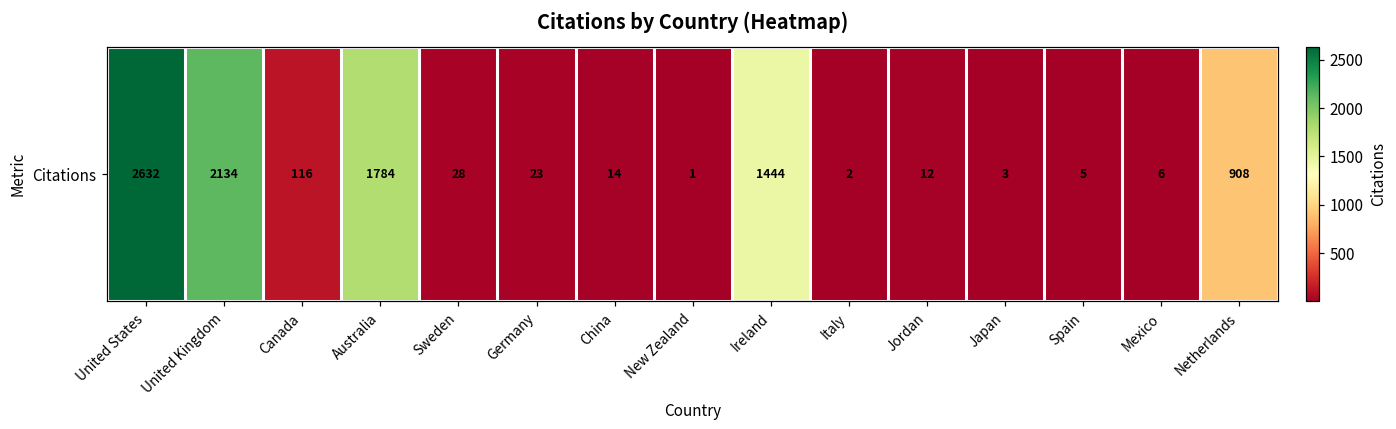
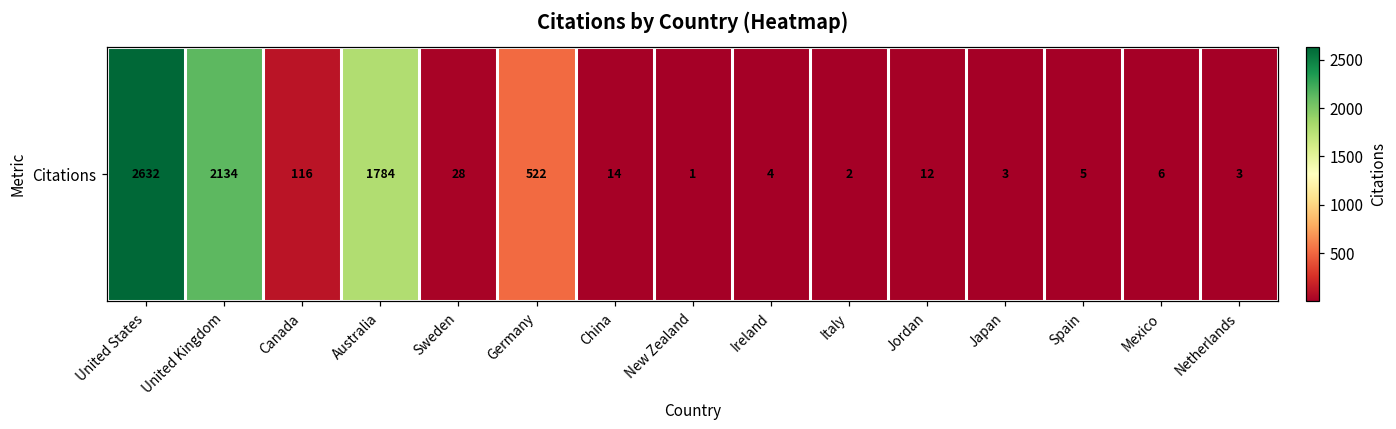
Citations, Germany: 23 -> 522
Citations, Ireland: 1444 -> 4
Citations, Netherlands: 908 -> 3
